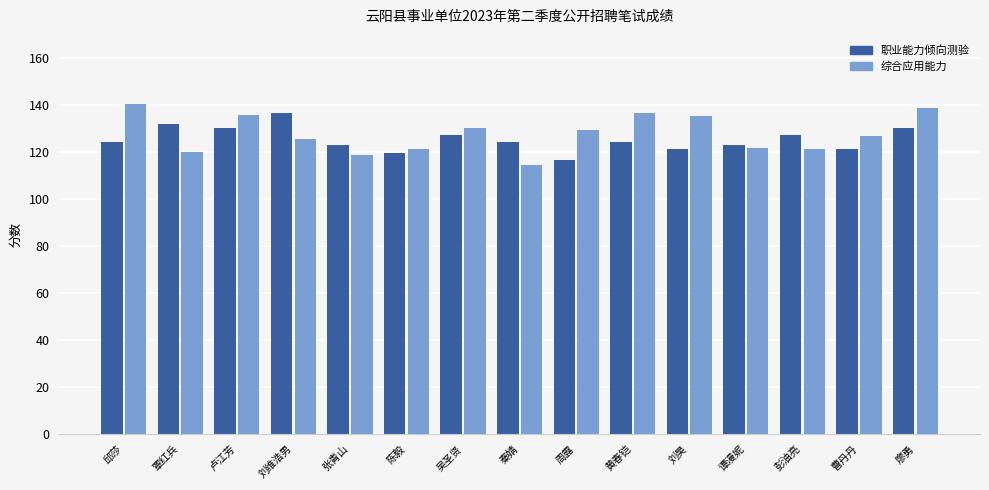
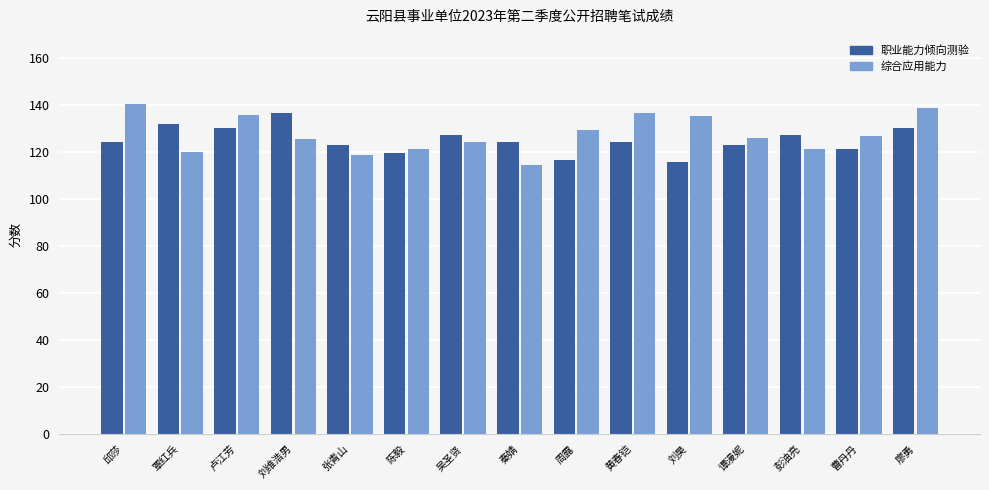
综合应用能力, 吴圣贤: 130 -> 125
职业能力倾向测验, 刘昊: 122 -> 116
综合应用能力, 谭漫妮: 122 -> 126
